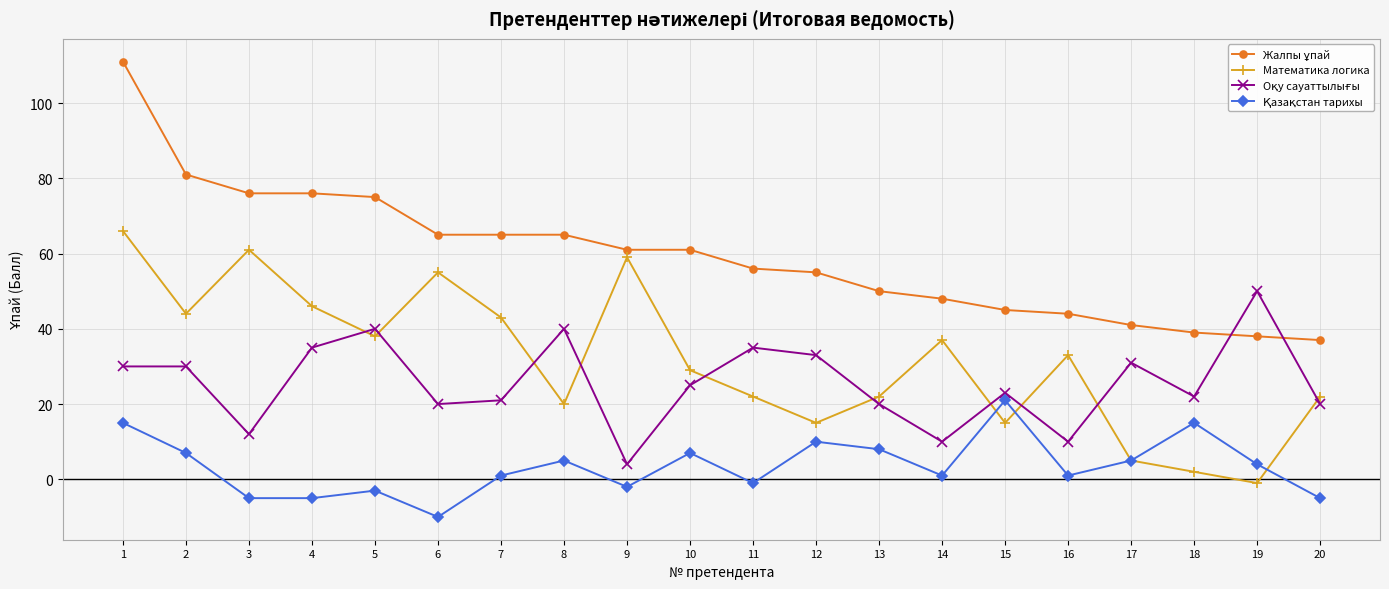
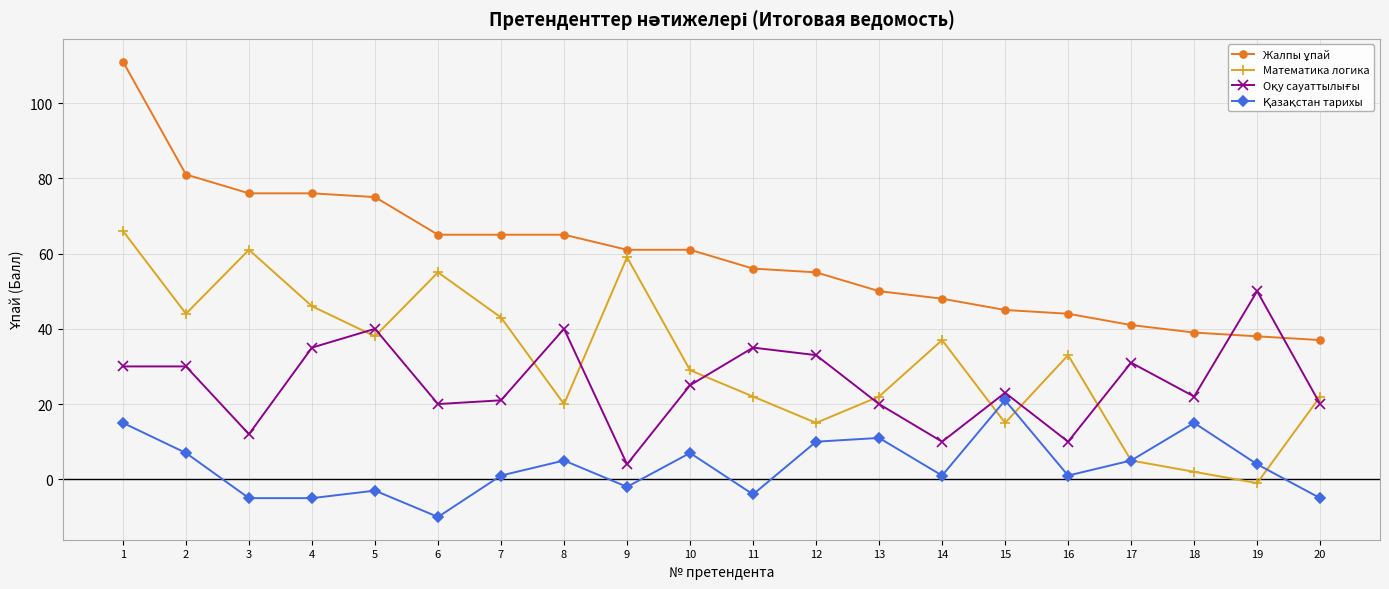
Қазақстан тарихы, 11: -1 -> -4
Қазақстан тарихы, 13: 8 -> 11
